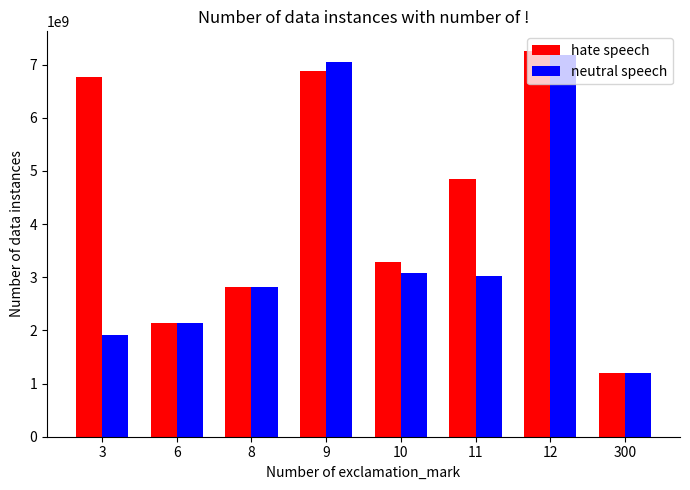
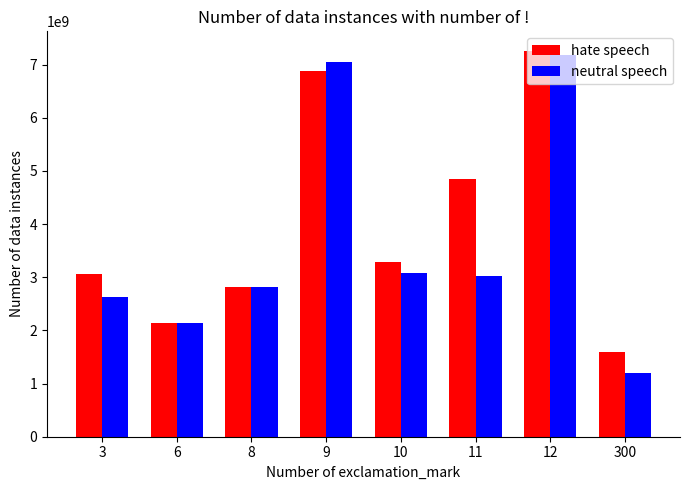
hate speech, 3: 6800000000 -> 3100000000
neutral speech, 3: 1900000000 -> 2600000000
hate speech, 300: 1200000000 -> 1600000000
